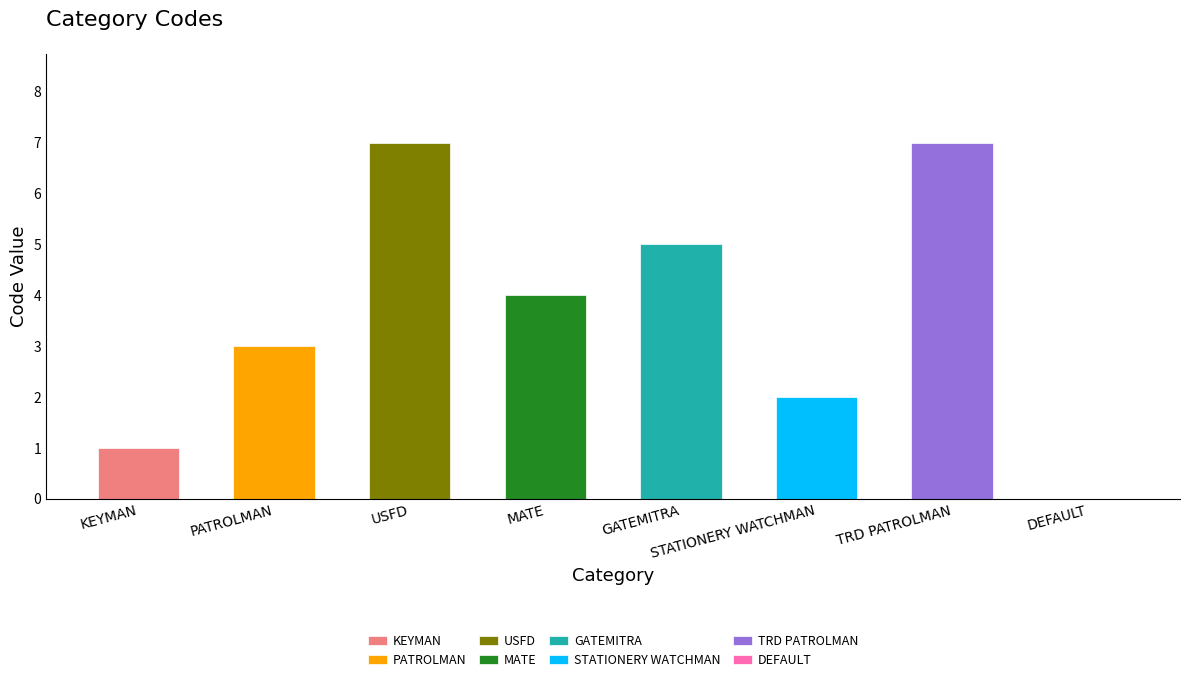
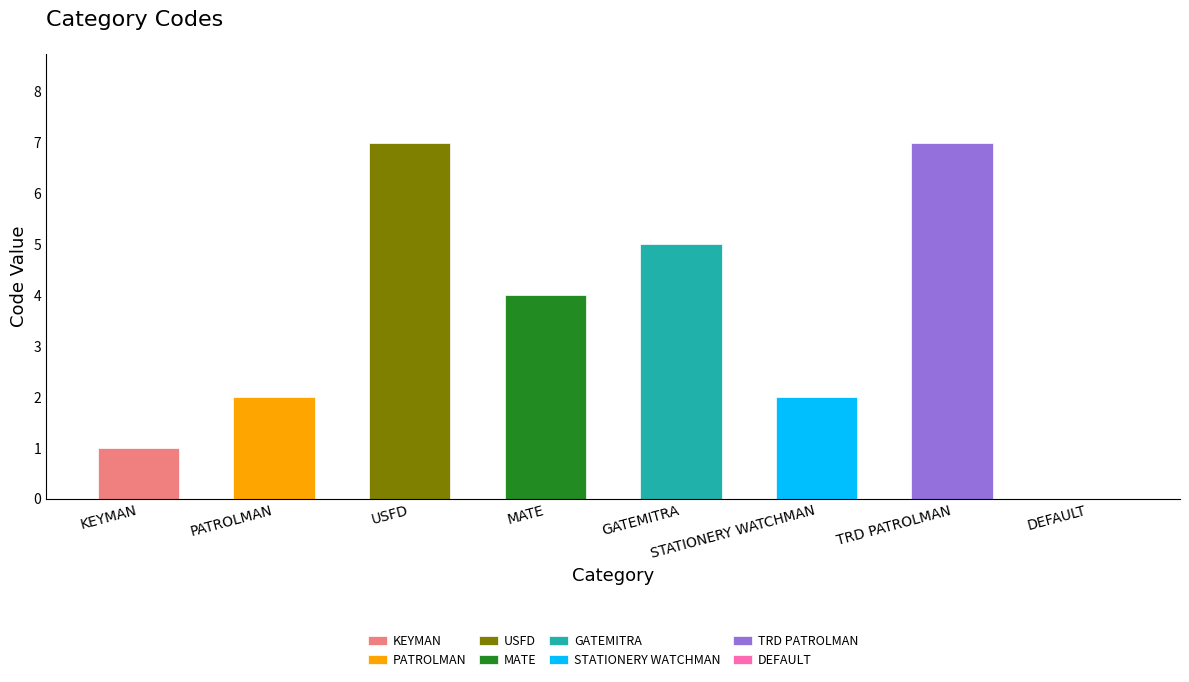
PATROLMAN: 3 -> 2
